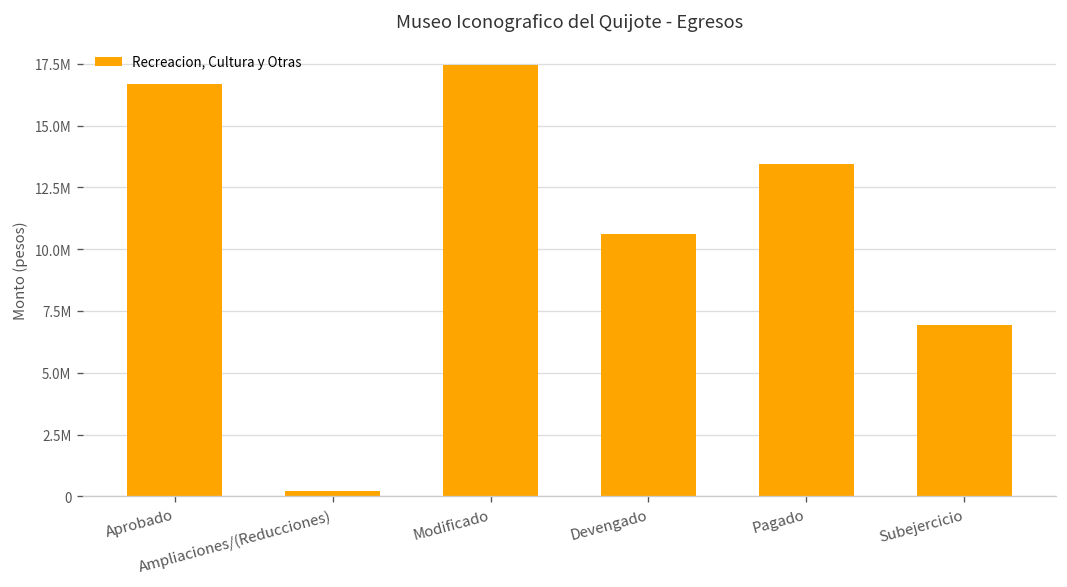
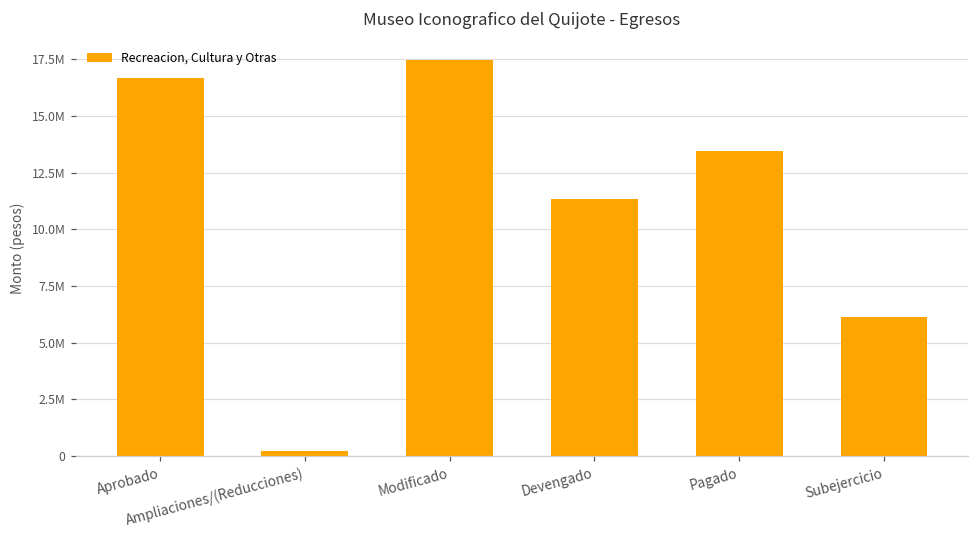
Devengado: 10600000 -> 11300000
Subejercicio: 6900000 -> 6100000
